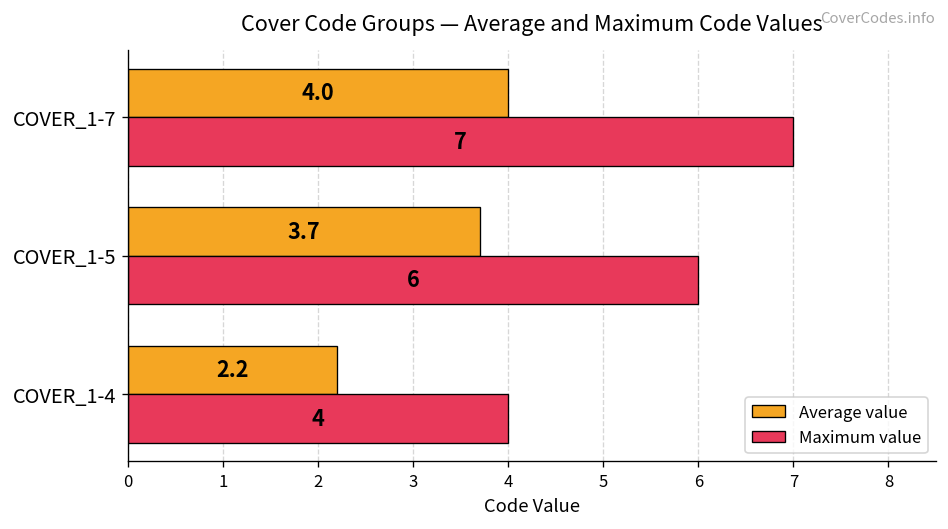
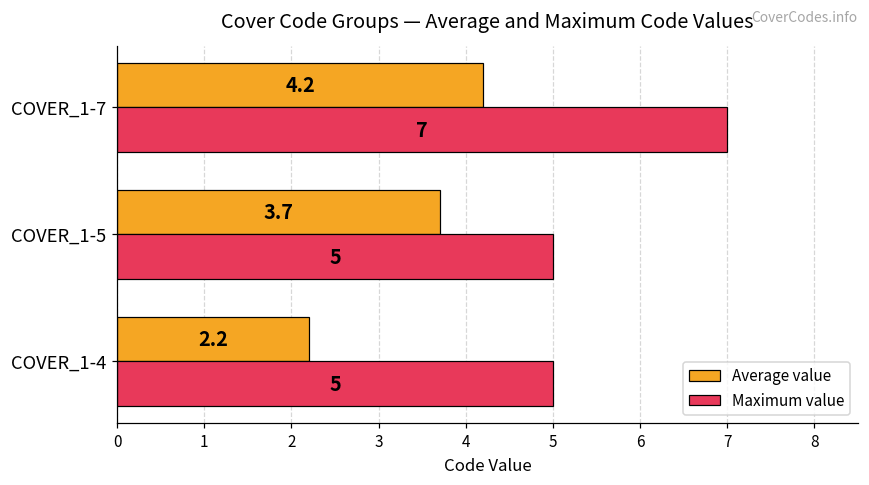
Average value, COVER_1-7: 4.0 -> 4.2
Maximum value, COVER_1-5: 6 -> 5
Maximum value, COVER_1-4: 4 -> 5
